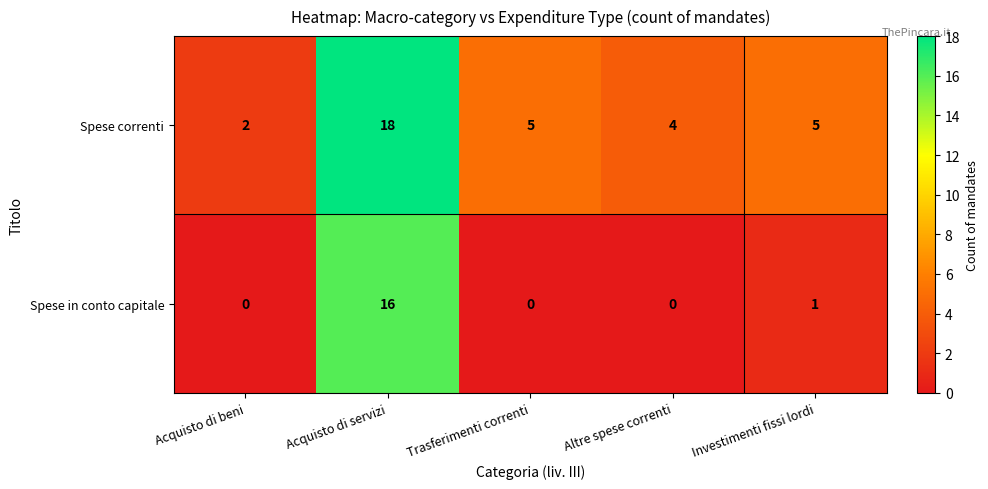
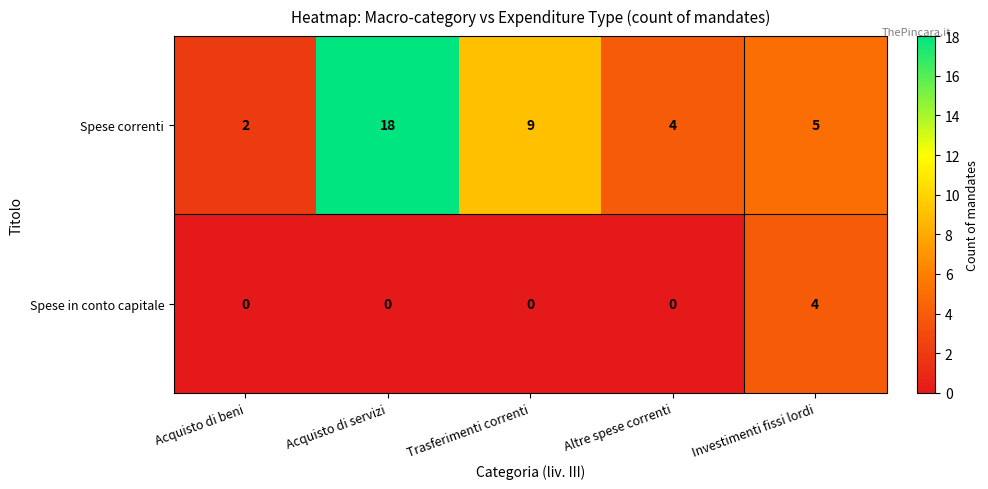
Spese correnti, Trasferimenti correnti: 5 -> 9
Spese in conto capitale, Acquisto di servizi: 16 -> 0
Spese in conto capitale, Investimenti fissi lordi: 1 -> 4
